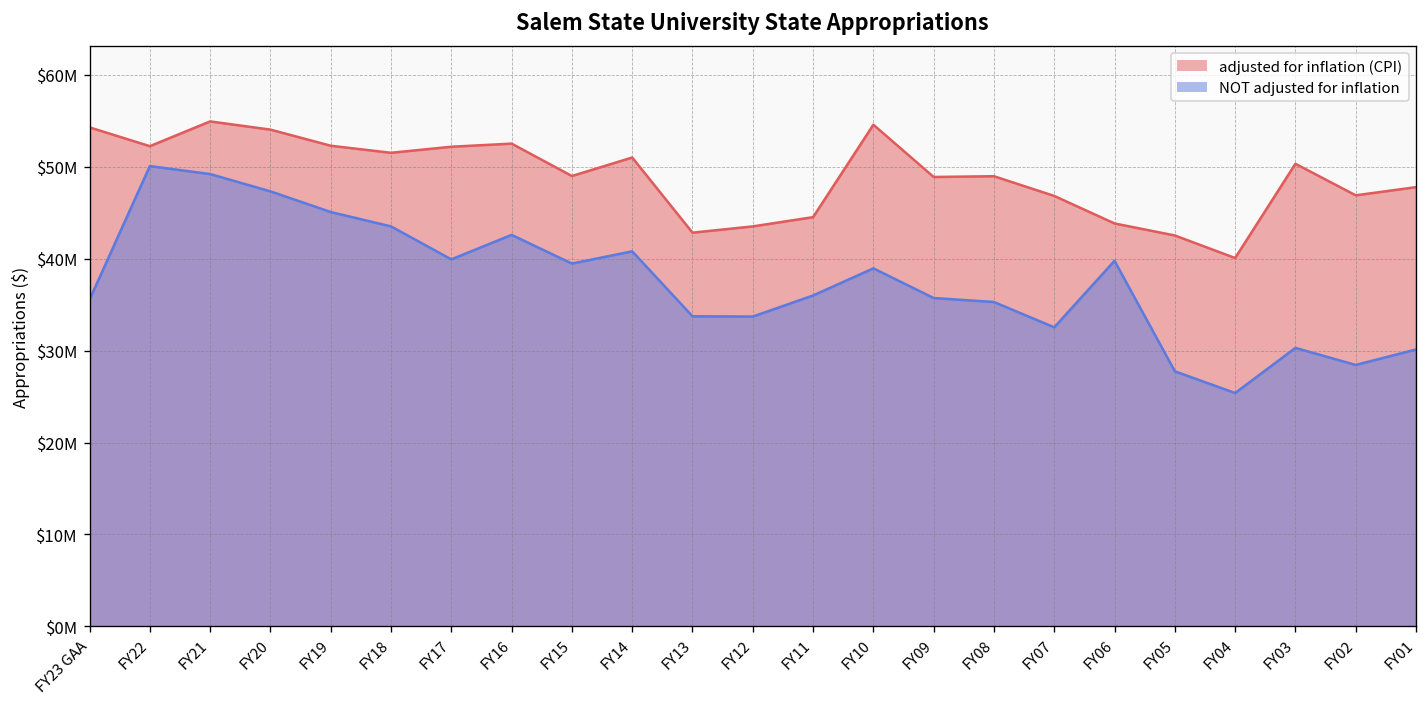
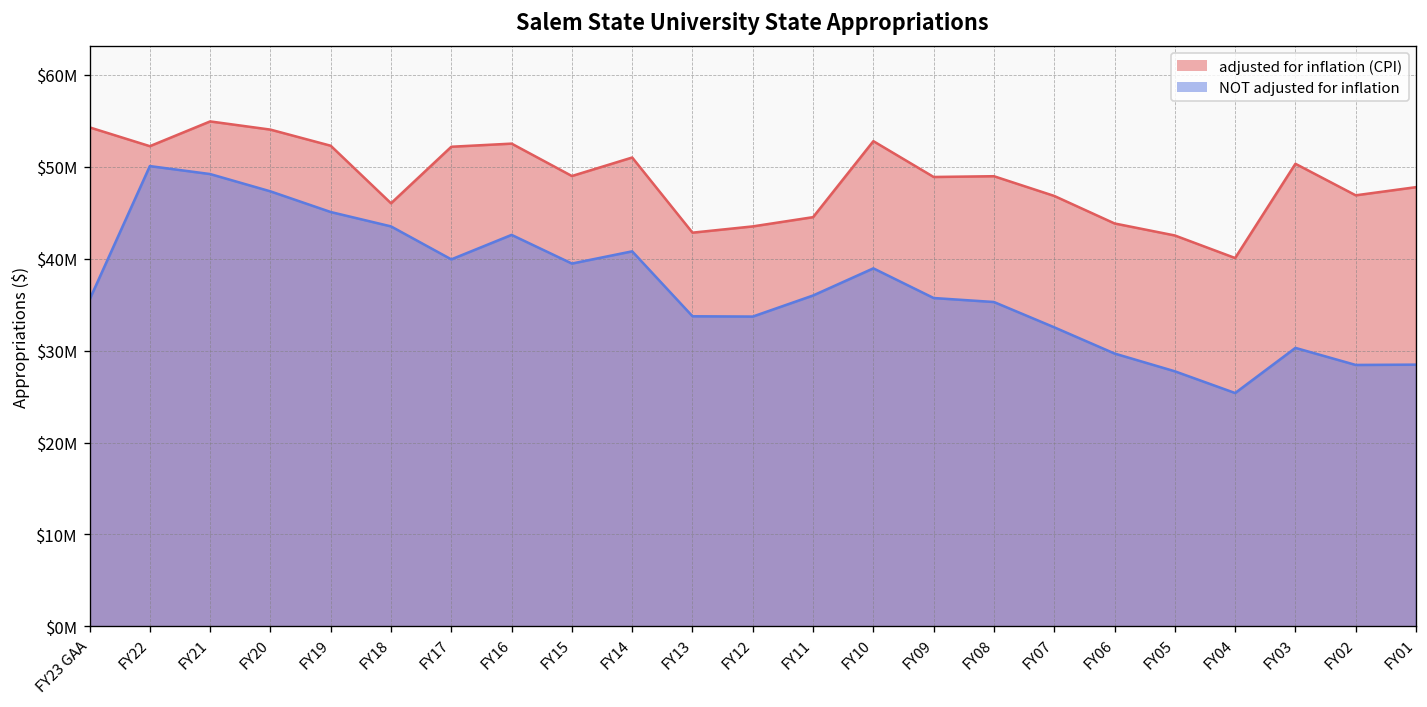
adjusted for inflation (CPI), FY18: $52000000 -> $46000000
adjusted for inflation (CPI), FY10: $55000000 -> $53000000
NOT adjusted for inflation, FY06: $40000000 -> $30000000
NOT adjusted for inflation, FY01: $30000000 -> $28000000
